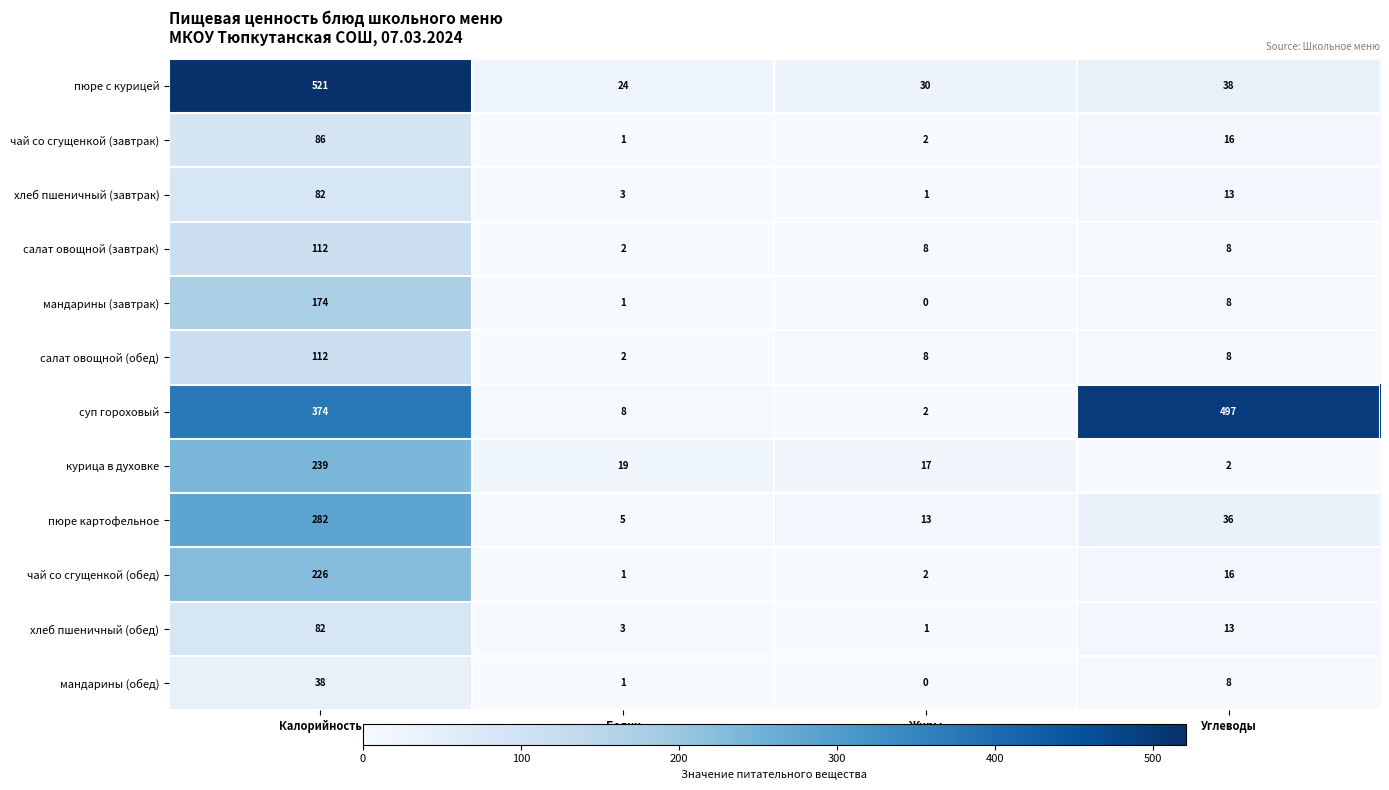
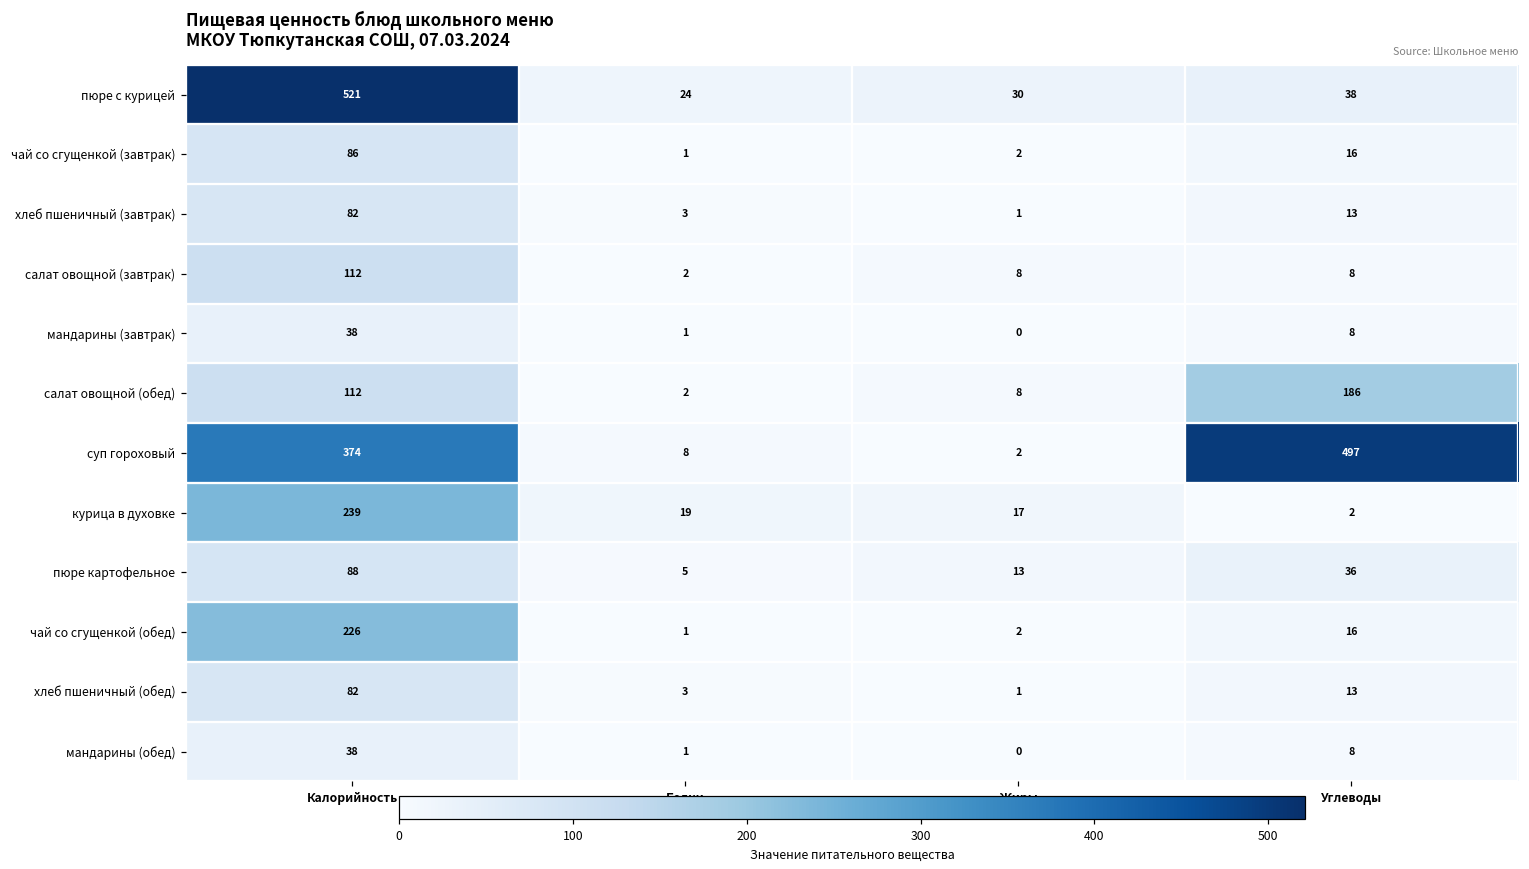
мандарины (завтрак), Калорийность: 174 -> 38
салат овощной (обед), Углеводы: 8 -> 186
пюре картофельное, Калорийность: 282 -> 88
